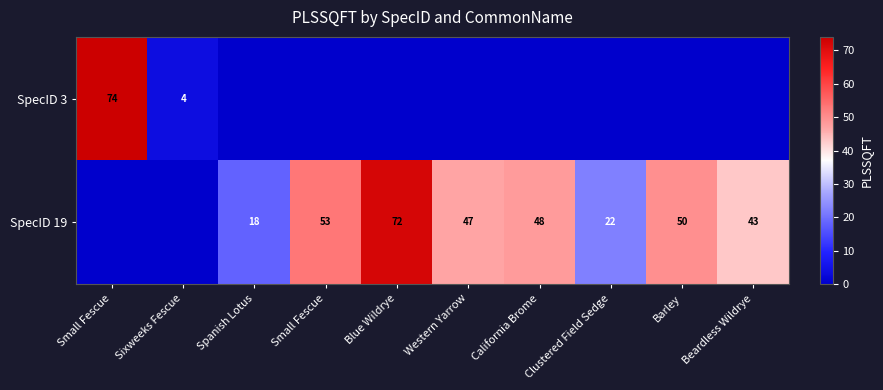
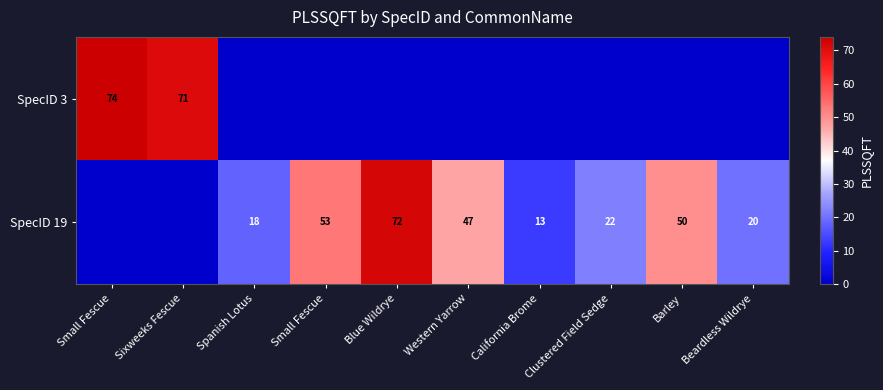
SpecID 3, Sixweeks Fescue: 4 -> 71
SpecID 19, California Brome: 48 -> 13
SpecID 19, Beardless Wildrye: 43 -> 20
